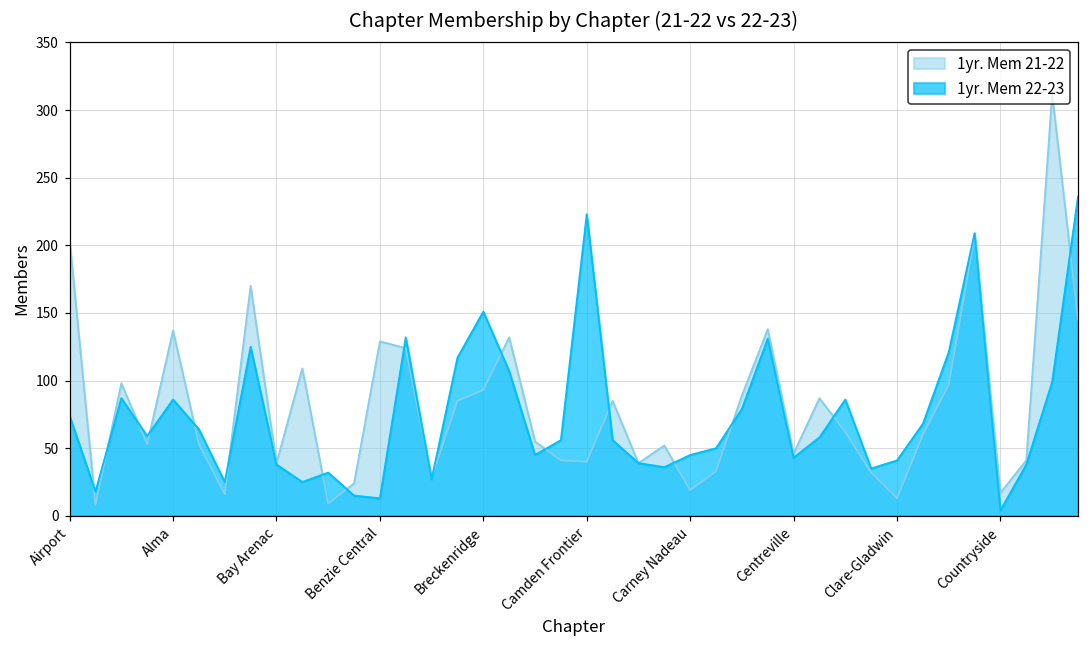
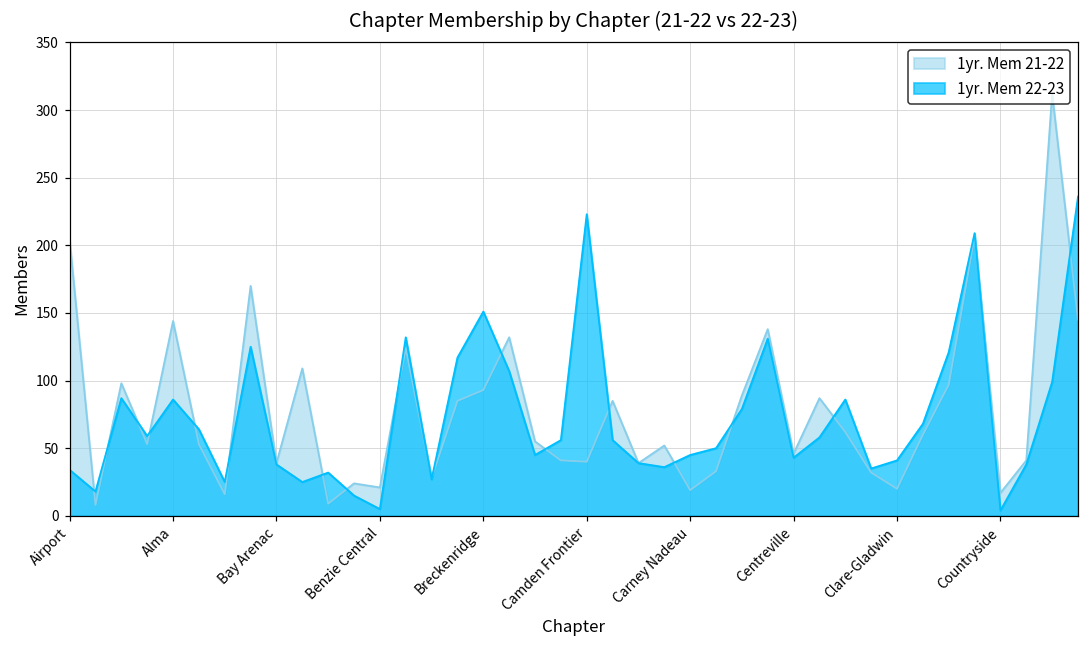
1yr. Mem 22-23, Airport: 74 -> 34
1yr. Mem 21-22, Alma: 137 -> 144
1yr. Mem 21-22, Benzie Central: 129 -> 21
1yr. Mem 22-23, Benzie Central: 13 -> 5
1yr. Mem 21-22, Clare-Gladwin: 13 -> 20
